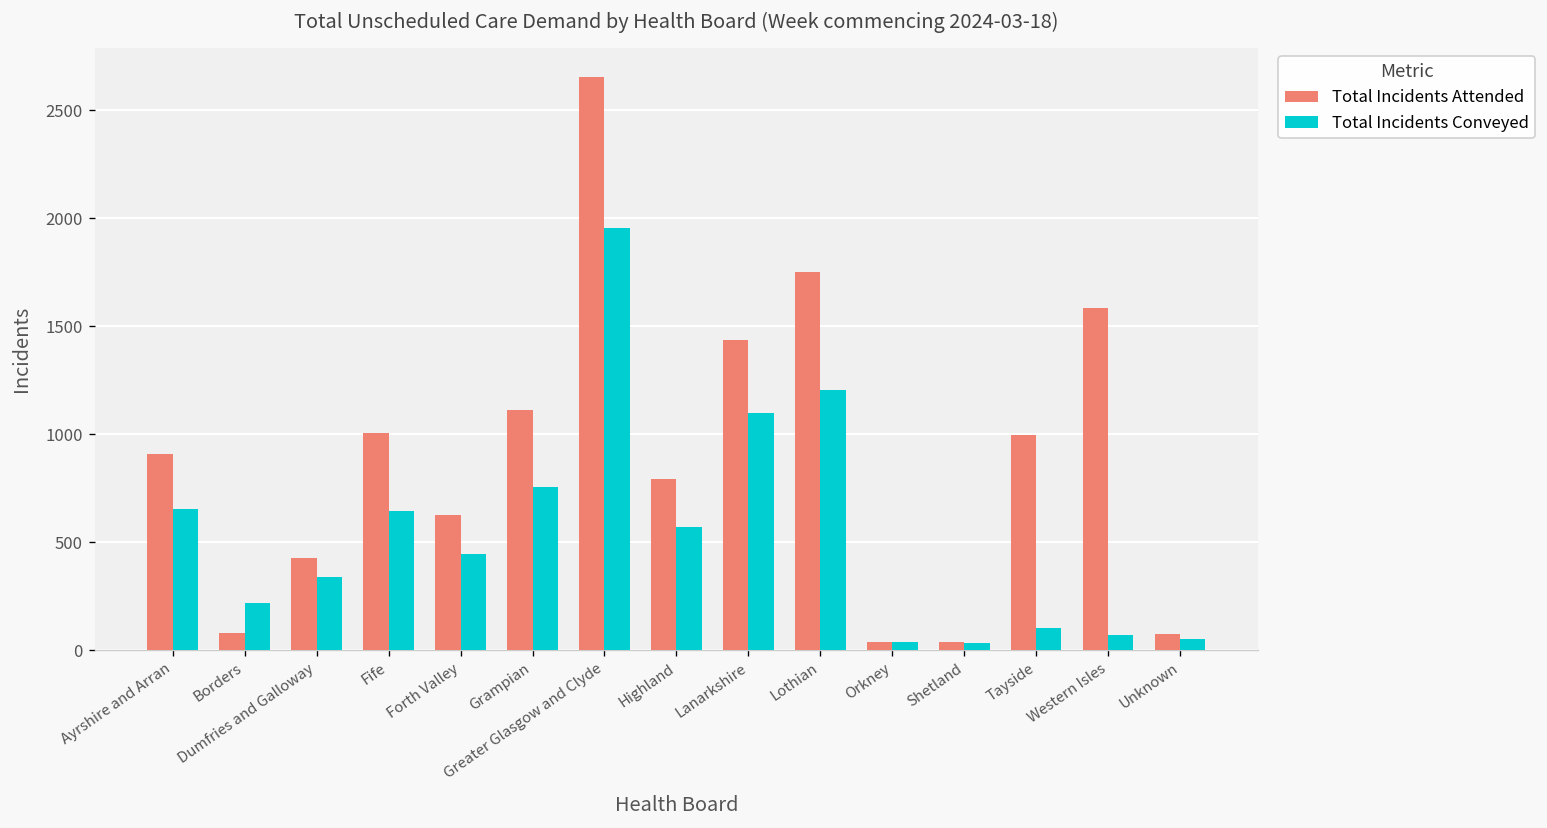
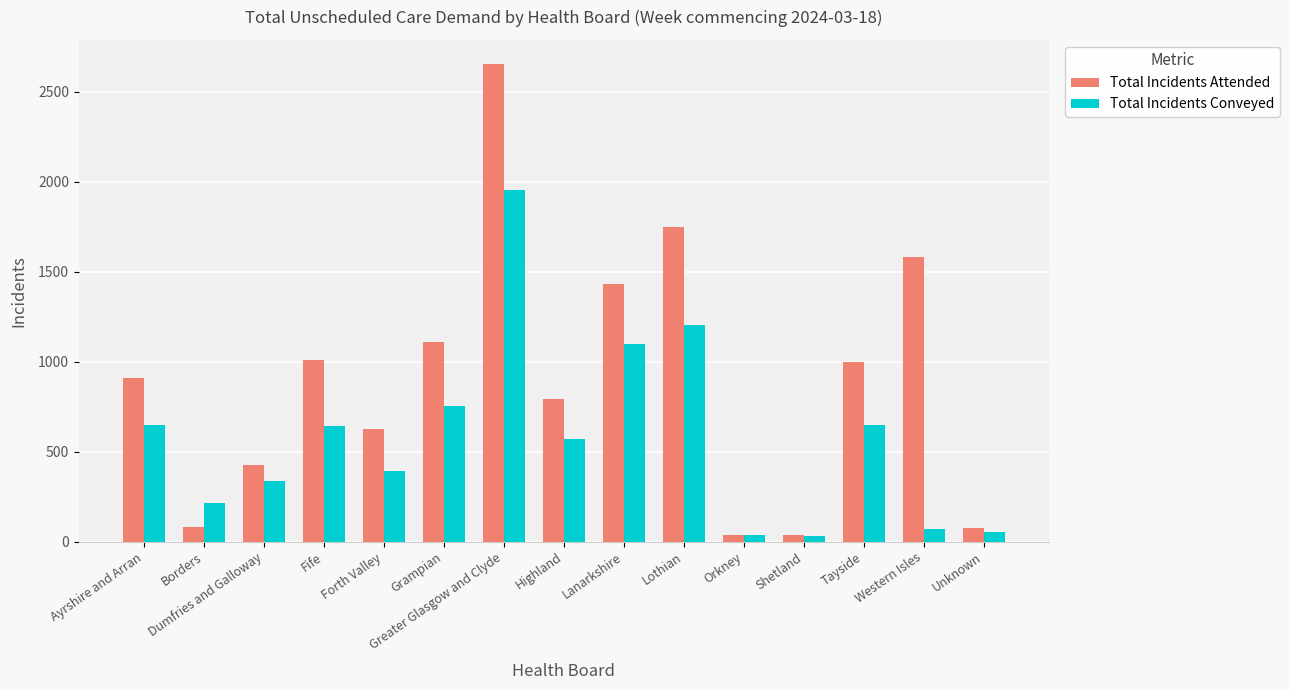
Total Incidents Conveyed, Forth Valley: 440 -> 390
Total Incidents Conveyed, Tayside: 100 -> 650
